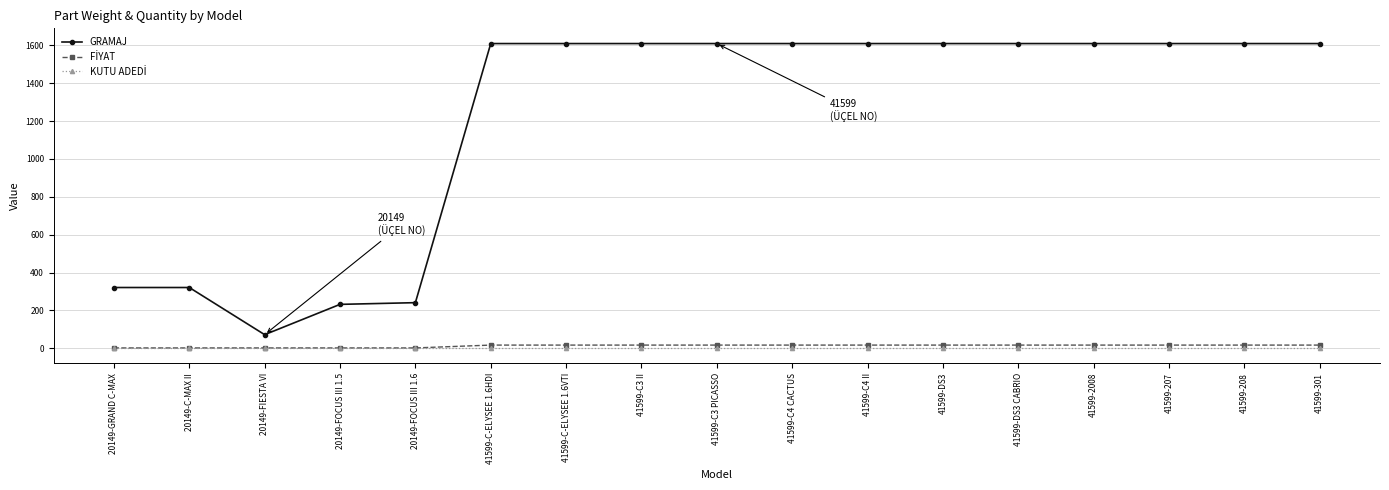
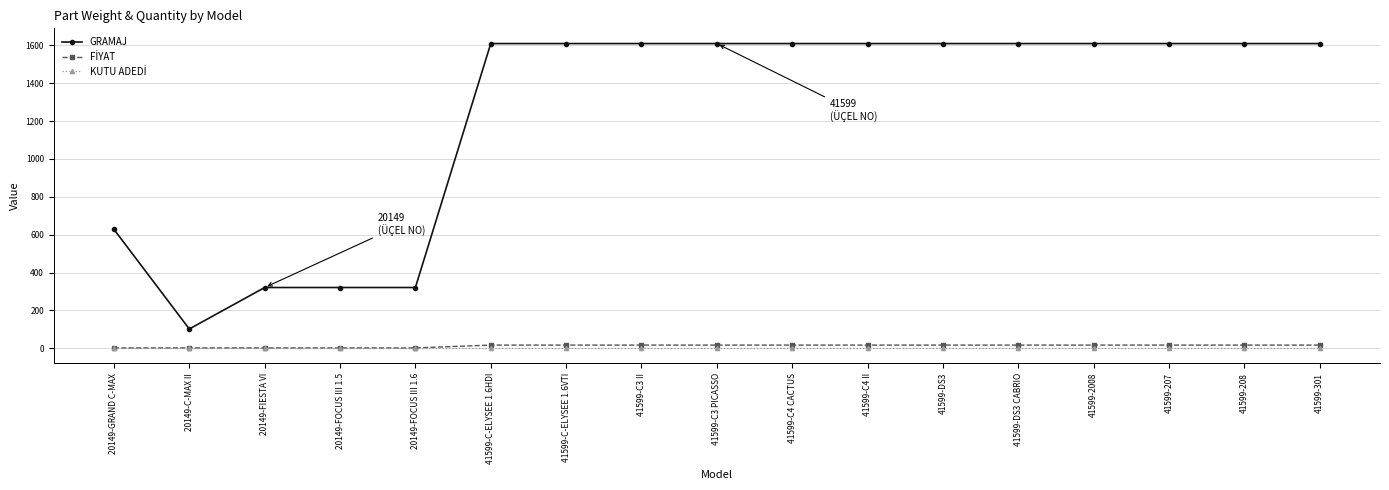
GRAMAJ, 20149-GRAND C-MAX: 320 -> 630
GRAMAJ, 20149-C-MAX II: 320 -> 100
GRAMAJ, 20149-FIESTA VI: 70 -> 320
GRAMAJ, 20149-FOCUS III 1.5: 230 -> 320
GRAMAJ, 20149-FOCUS III 1.6: 240 -> 320
